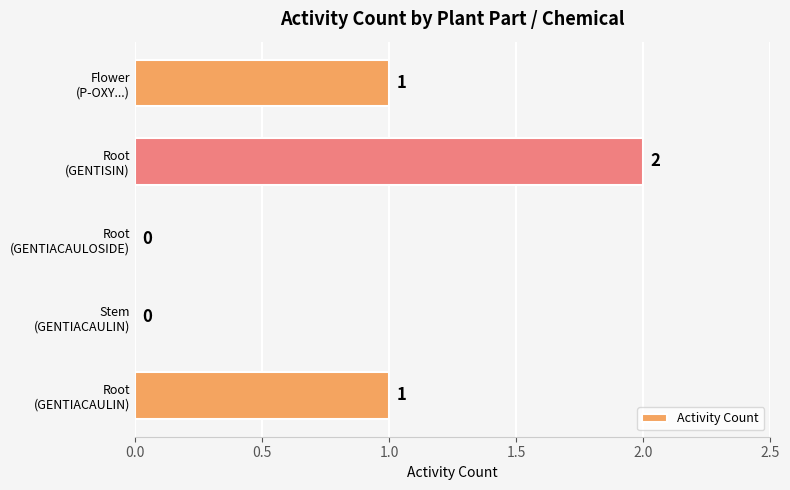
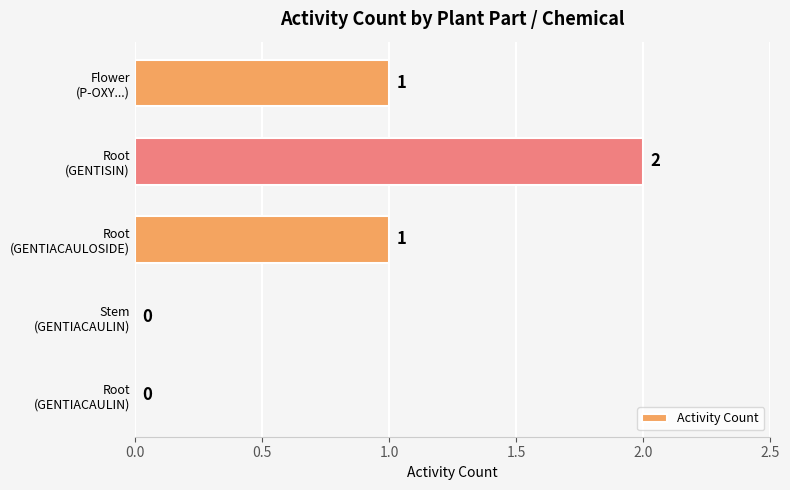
Root (GENTIACAULOSIDE): 0 -> 1
Root (GENTIACAULIN): 1 -> 0
